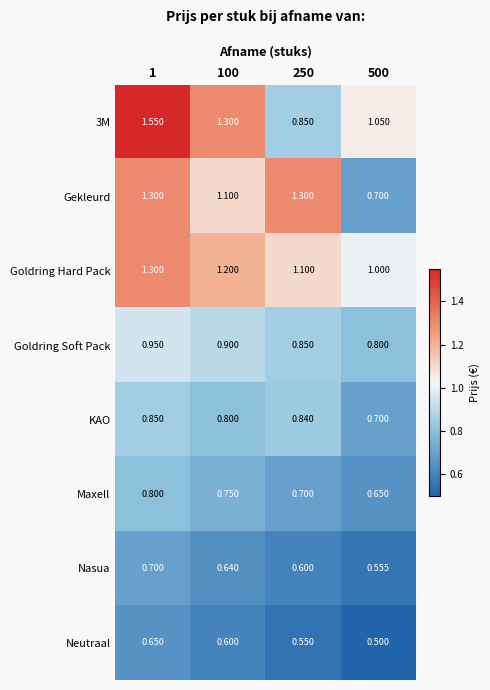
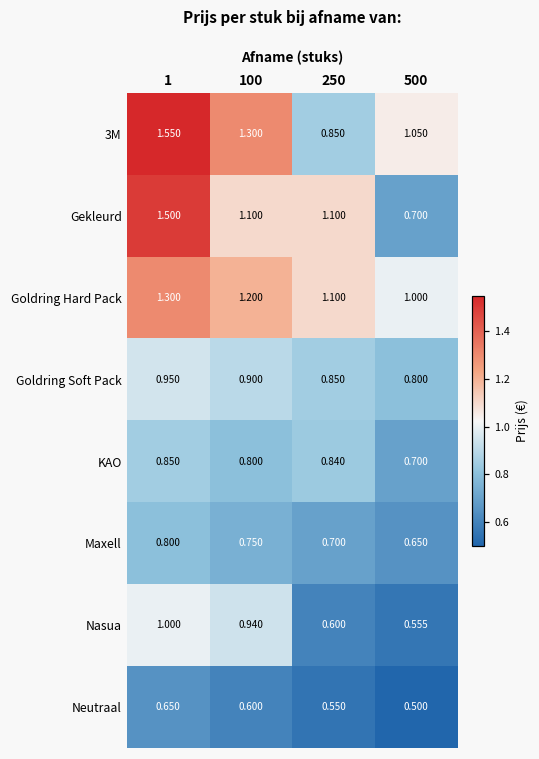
Gekleurd, 1: 1.300 -> 1.500
Gekleurd, 250: 1.300 -> 1.100
Nasua, 1: 0.700 -> 1.000
Nasua, 100: 0.640 -> 0.940
